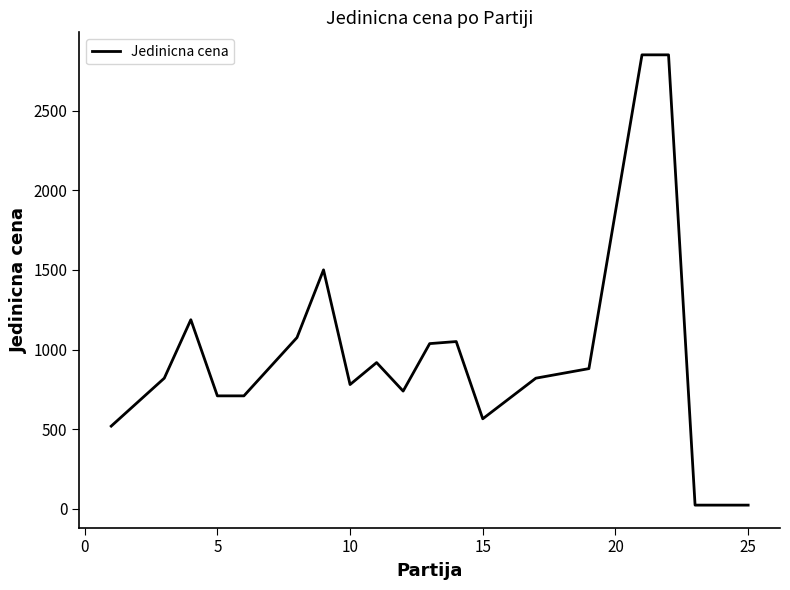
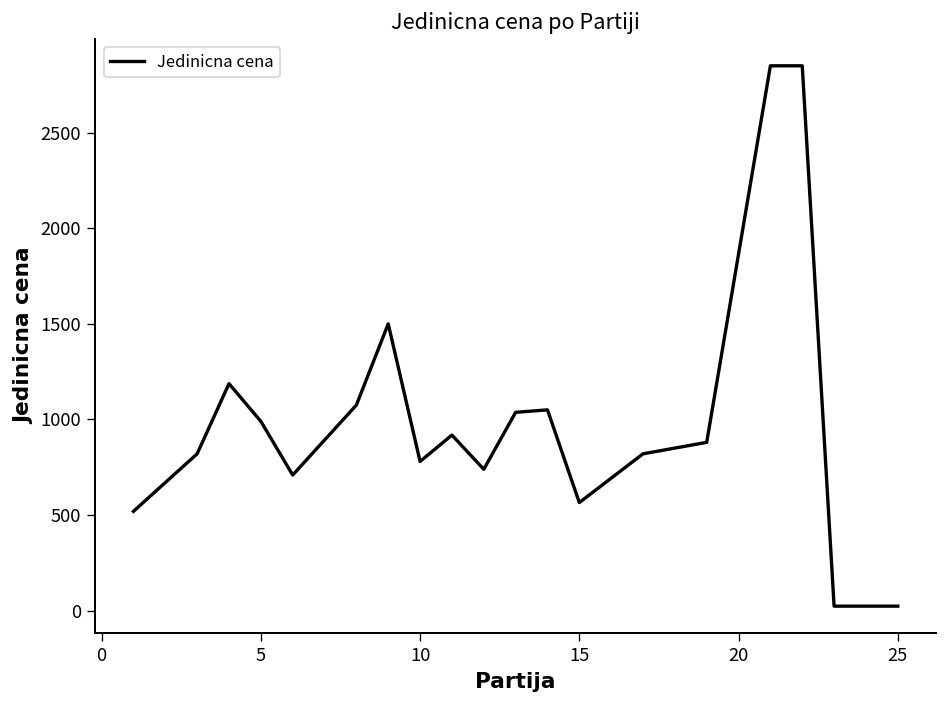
5: 710 -> 990
